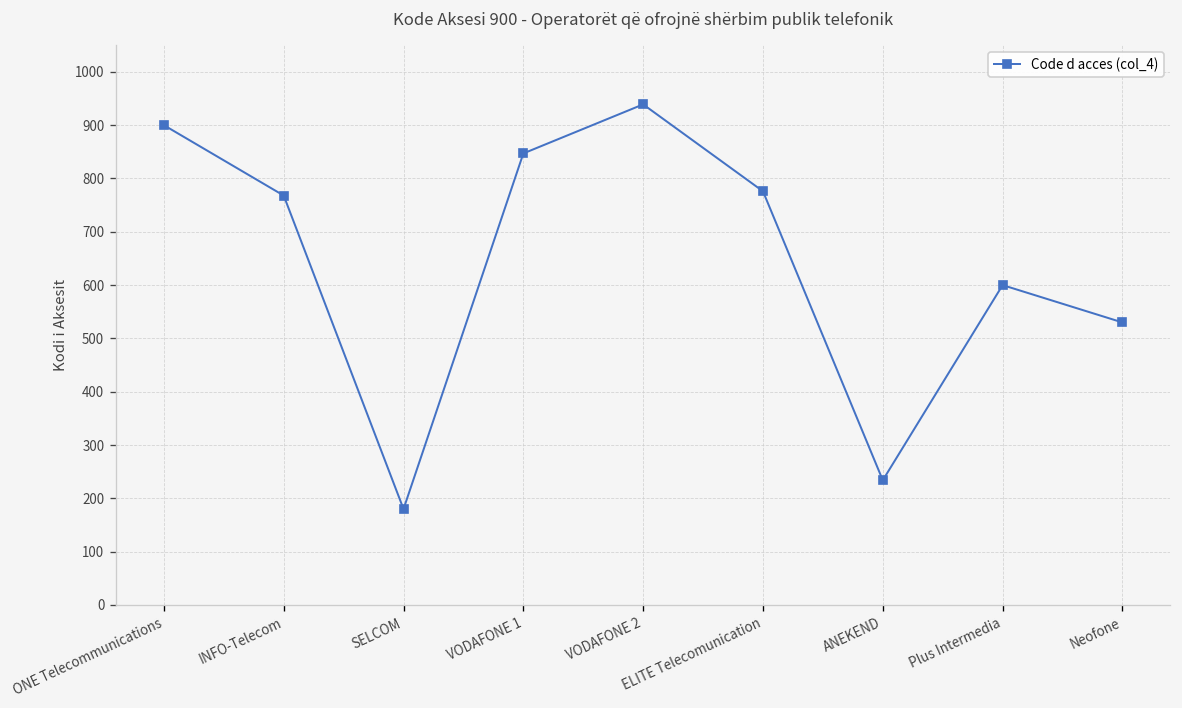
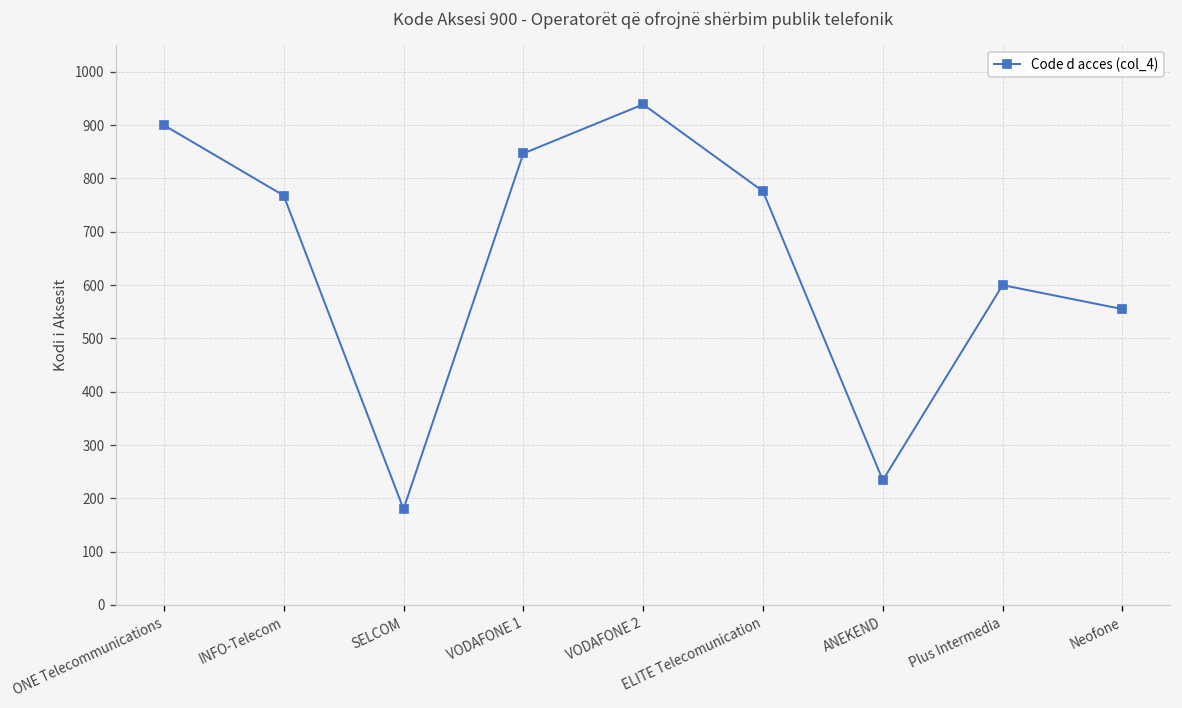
Neofone: 530 -> 560
